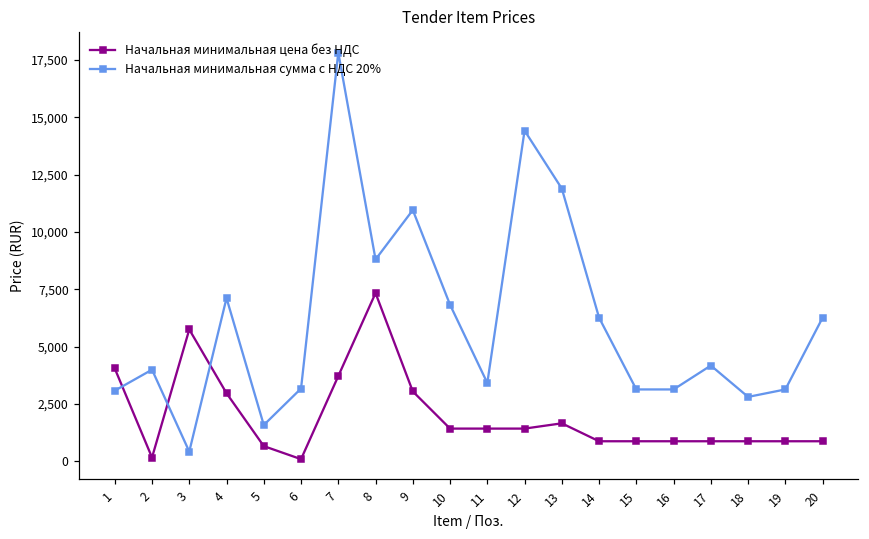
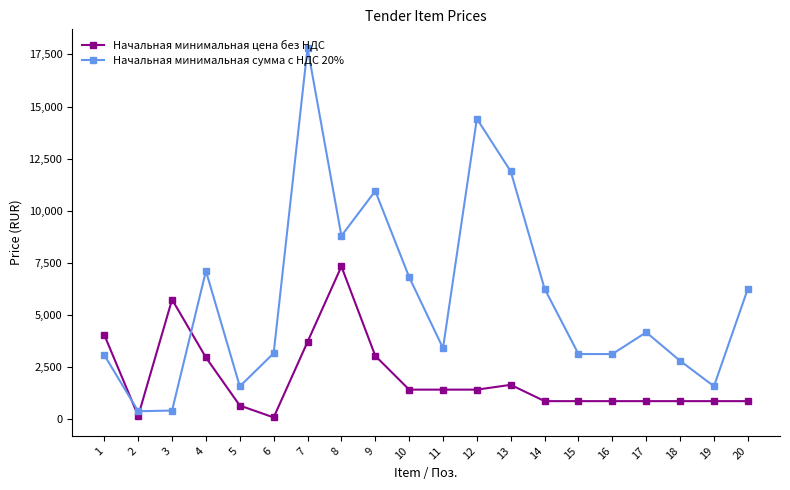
Начальная минимальная сумма с НДС 20%, 2: 4,000 -> 400
Начальная минимальная сумма с НДС 20%, 19: 3,100 -> 1,600
